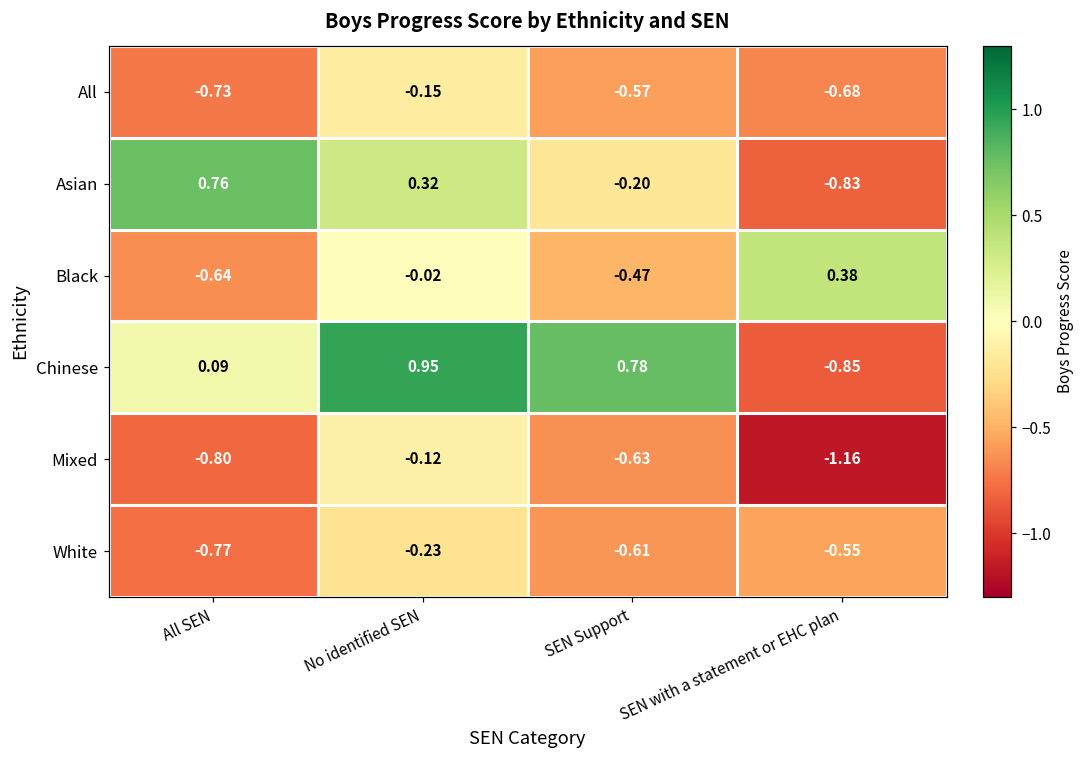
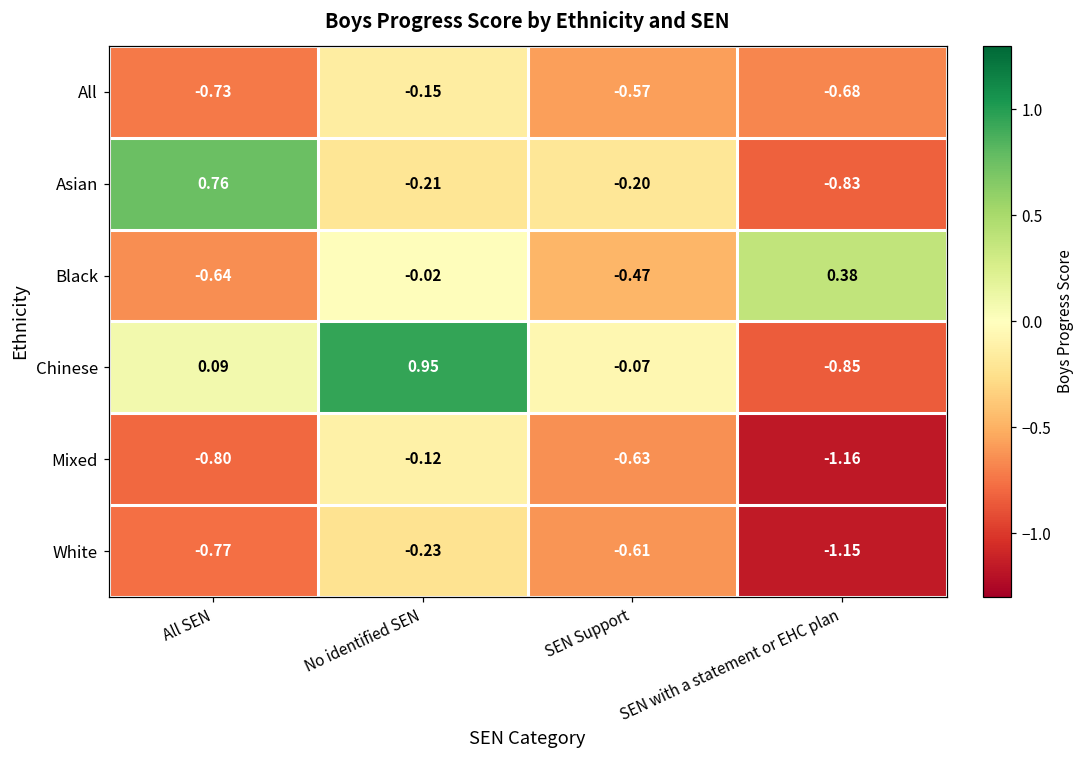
Asian, No identified SEN: 0.32 -> -0.21
Chinese, SEN Support: 0.78 -> -0.07
White, SEN with a statement or EHC plan: -0.55 -> -1.15
